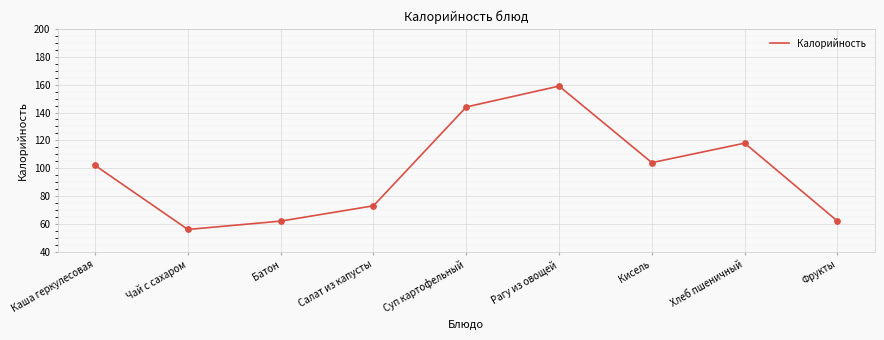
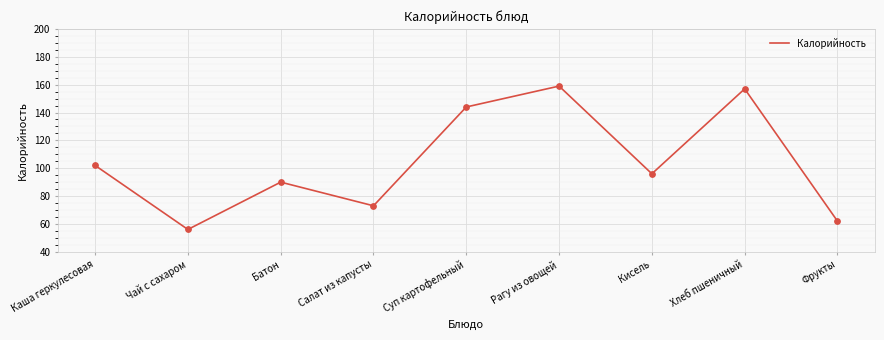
Батон: 62 -> 90
Кисель: 104 -> 96
Хлеб пшеничный: 118 -> 157
